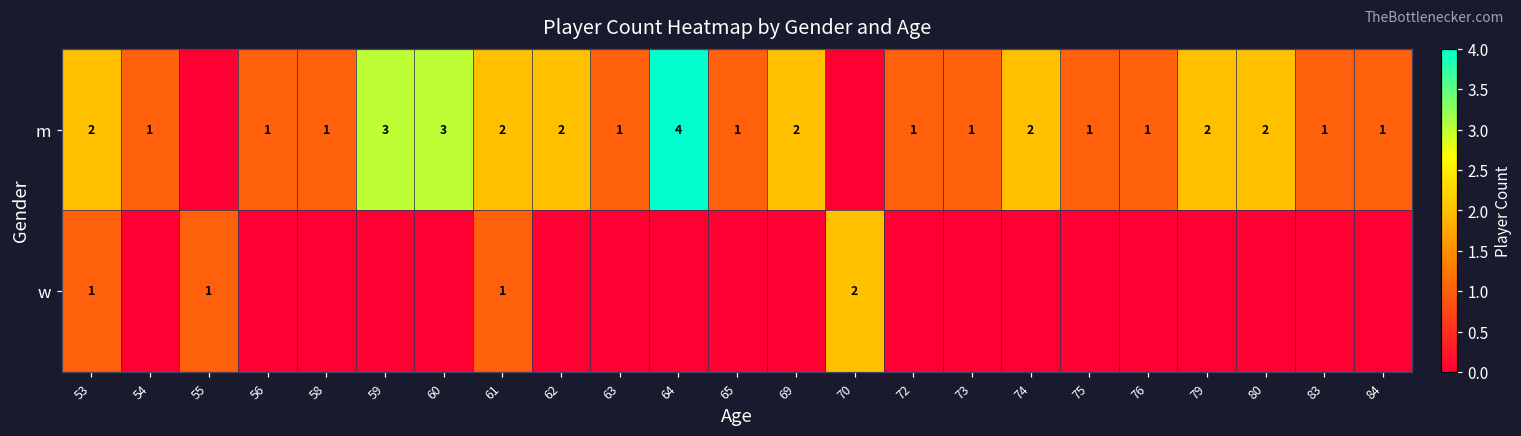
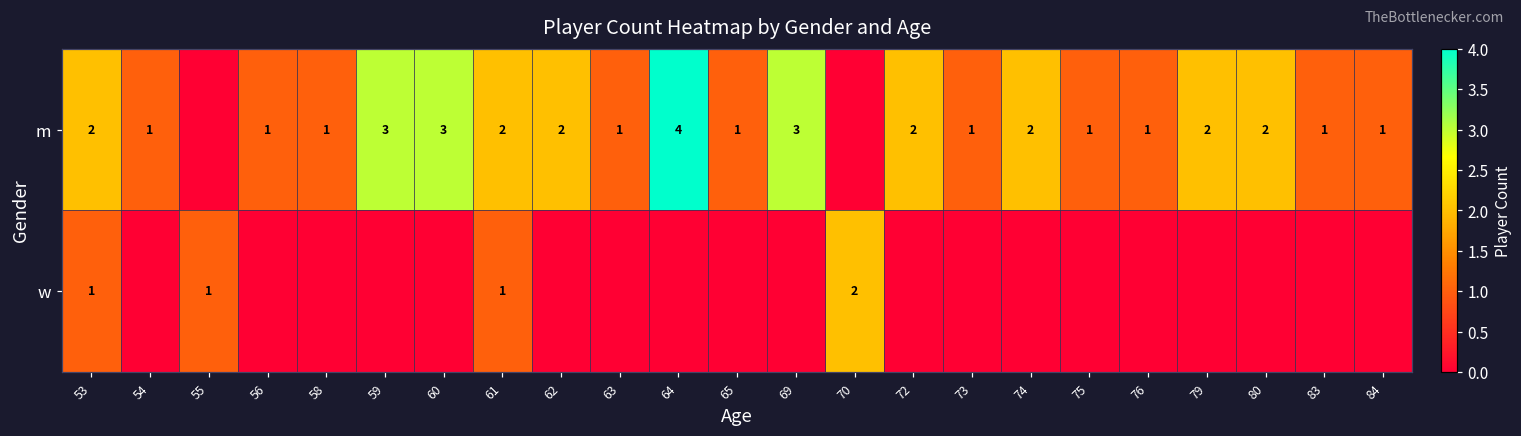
m, 69: 2 -> 3
m, 72: 1 -> 2
